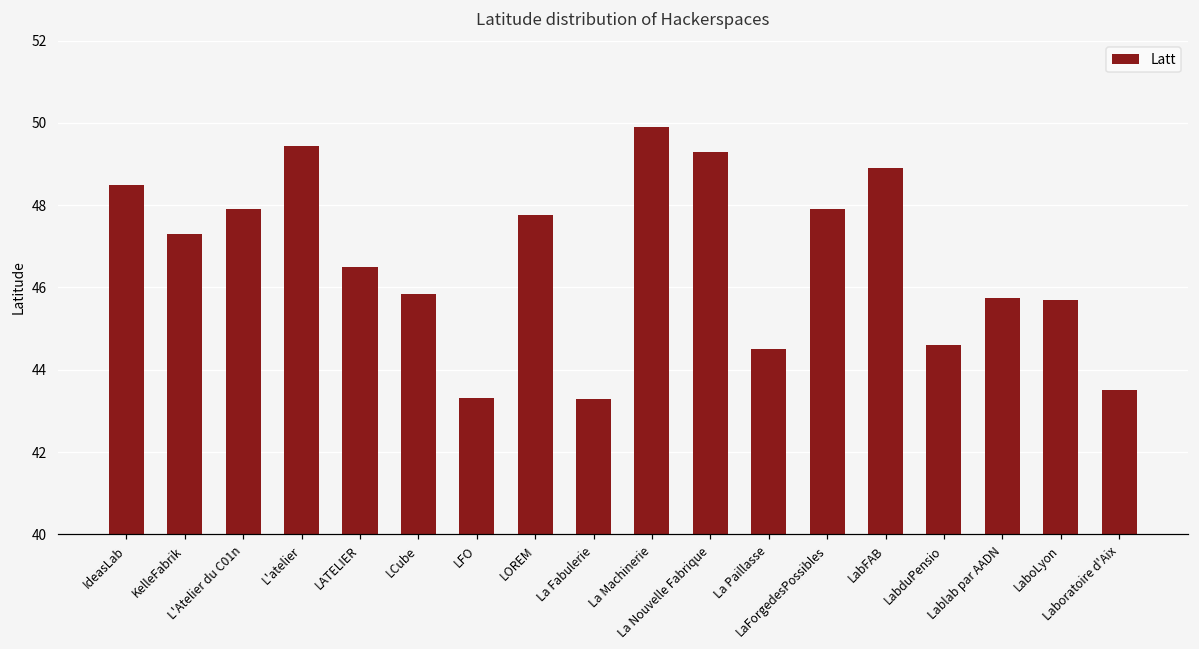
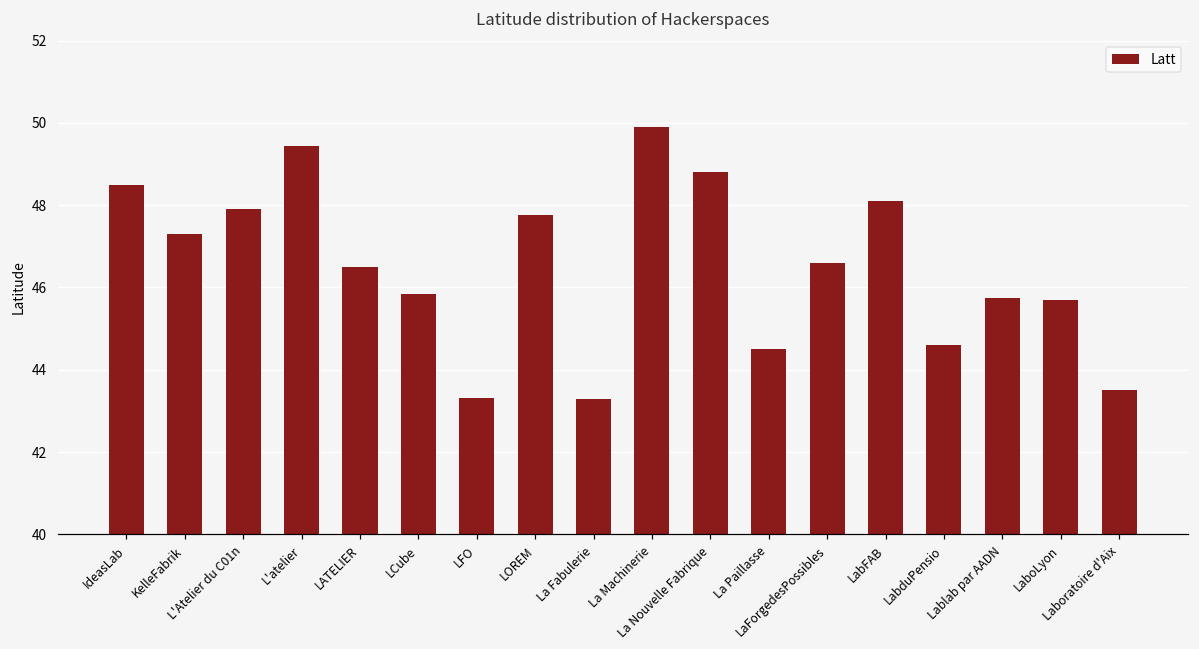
La Nouvelle Fabrique: 49.3 -> 48.8
LaForgedesPossibles: 47.9 -> 46.6
LabFAB: 48.9 -> 48.1
